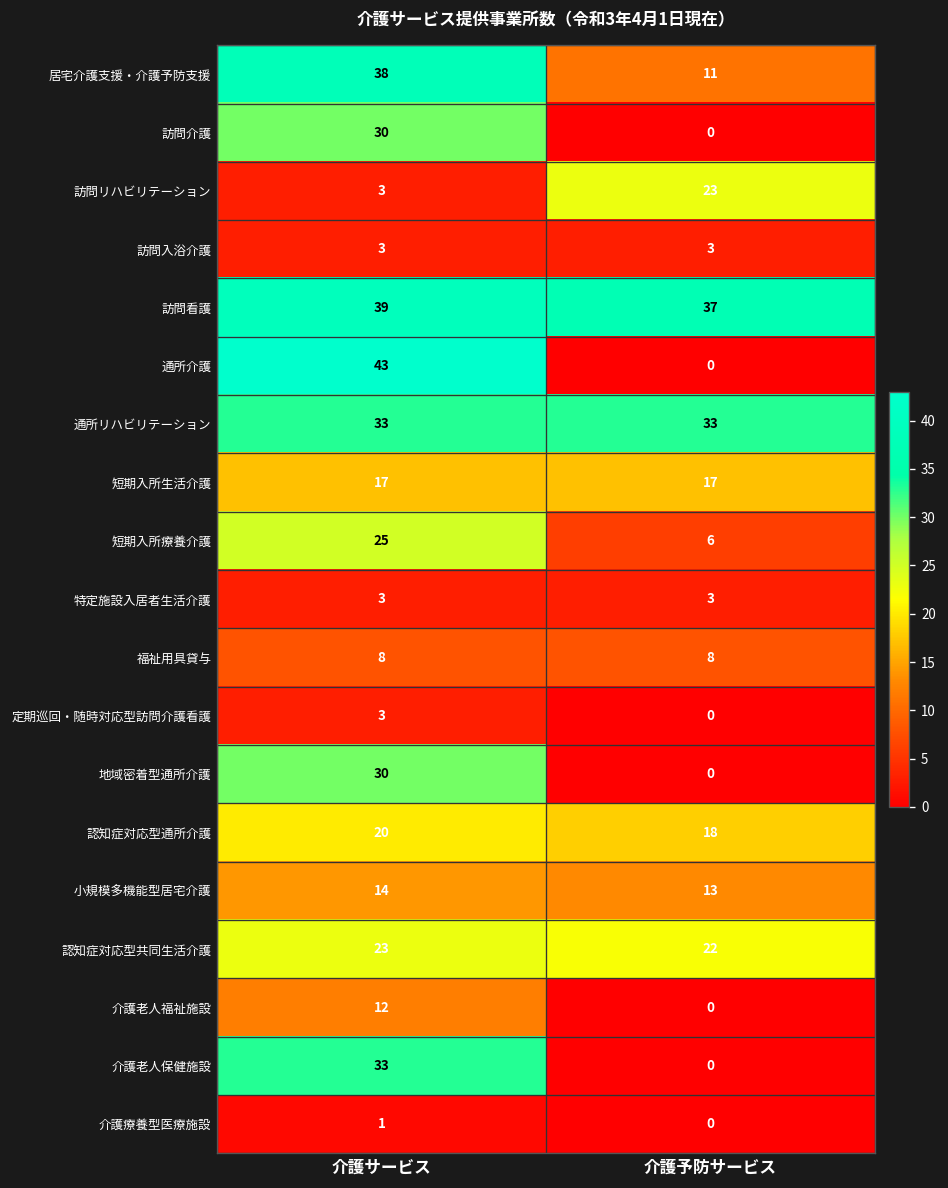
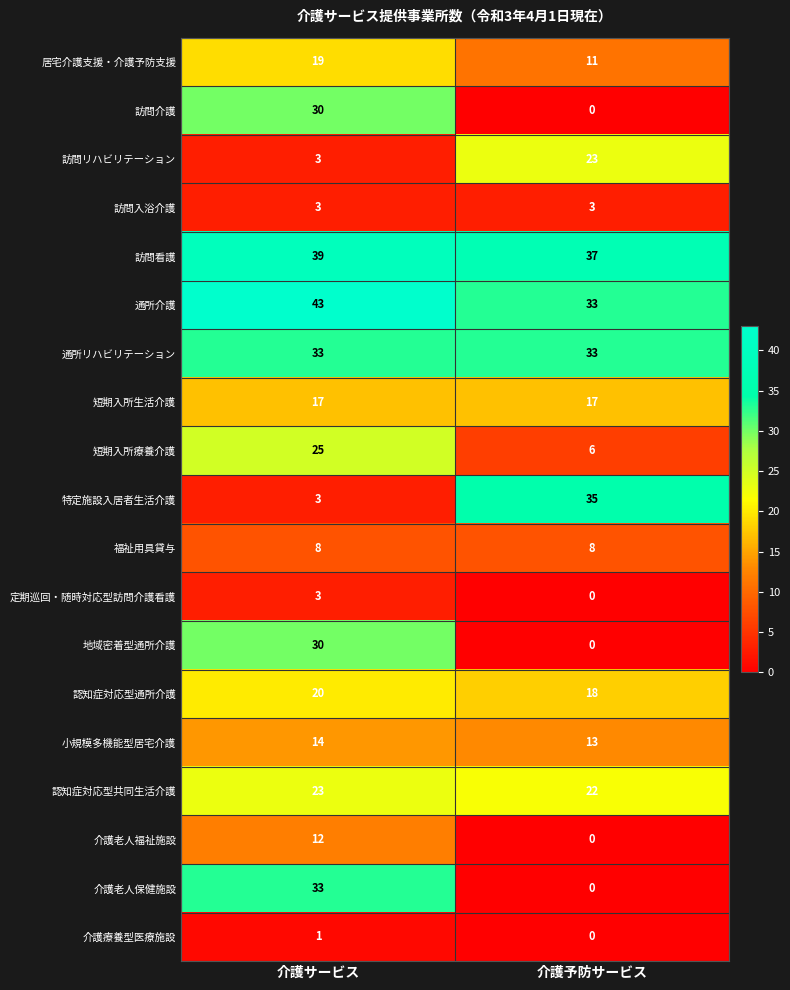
居宅介護支援・介護予防支援, 介護サービス: 38 -> 19
通所介護, 介護予防サービス: 0 -> 33
特定施設入居者生活介護, 介護予防サービス: 3 -> 35
